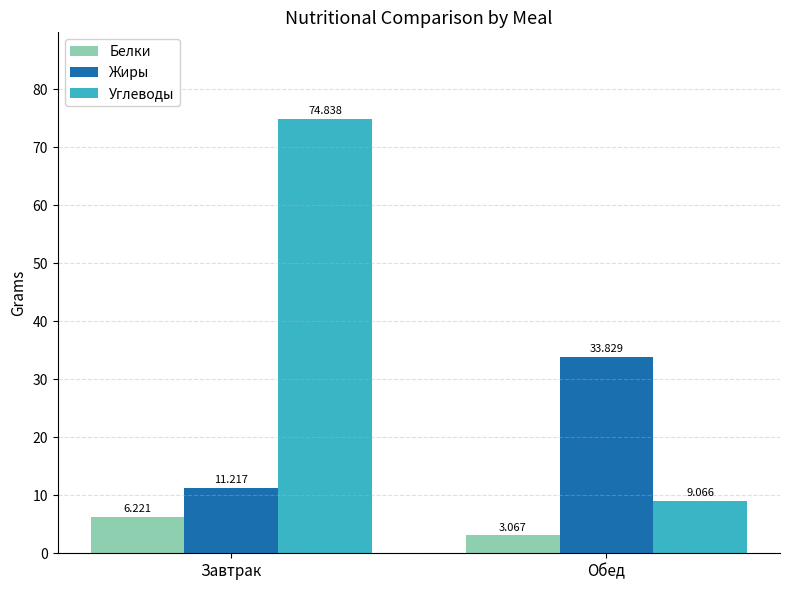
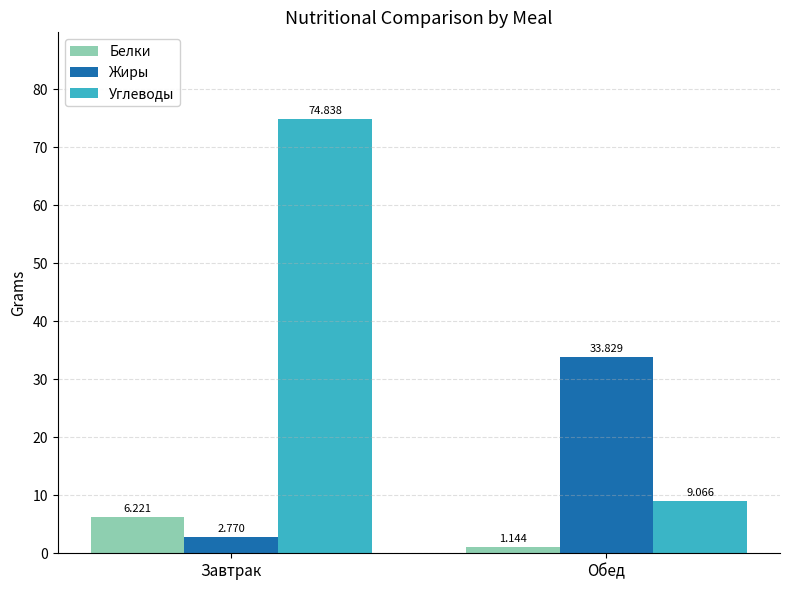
Жиры, Завтрак: 11.217 -> 2.770
Белки, Обед: 3.067 -> 1.144
